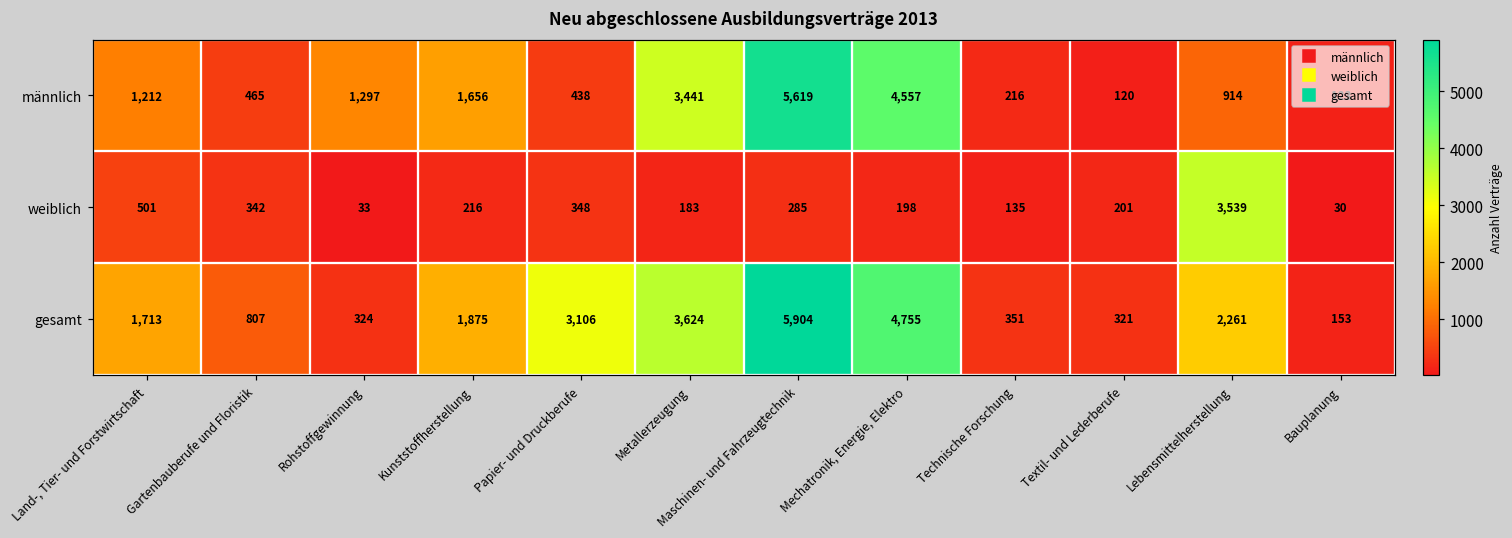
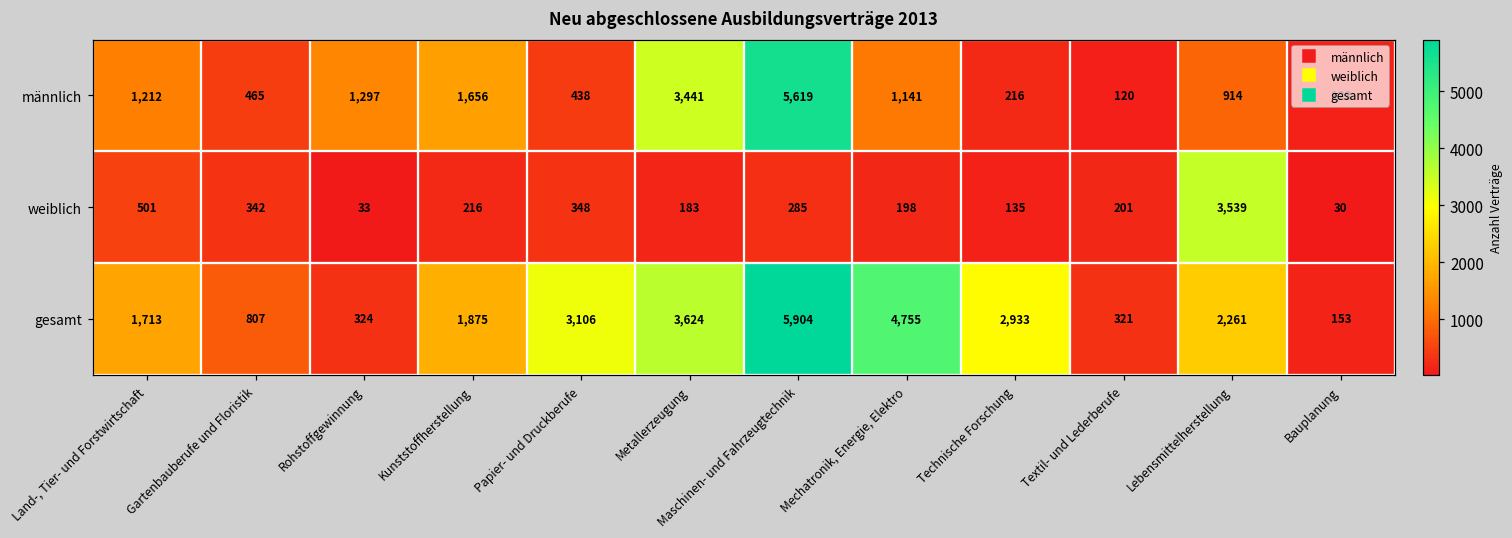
männlich, Mechatronik, Energie, Elektro: 4,557 -> 1,141
gesamt, Technische Forschung: 351 -> 2,933
